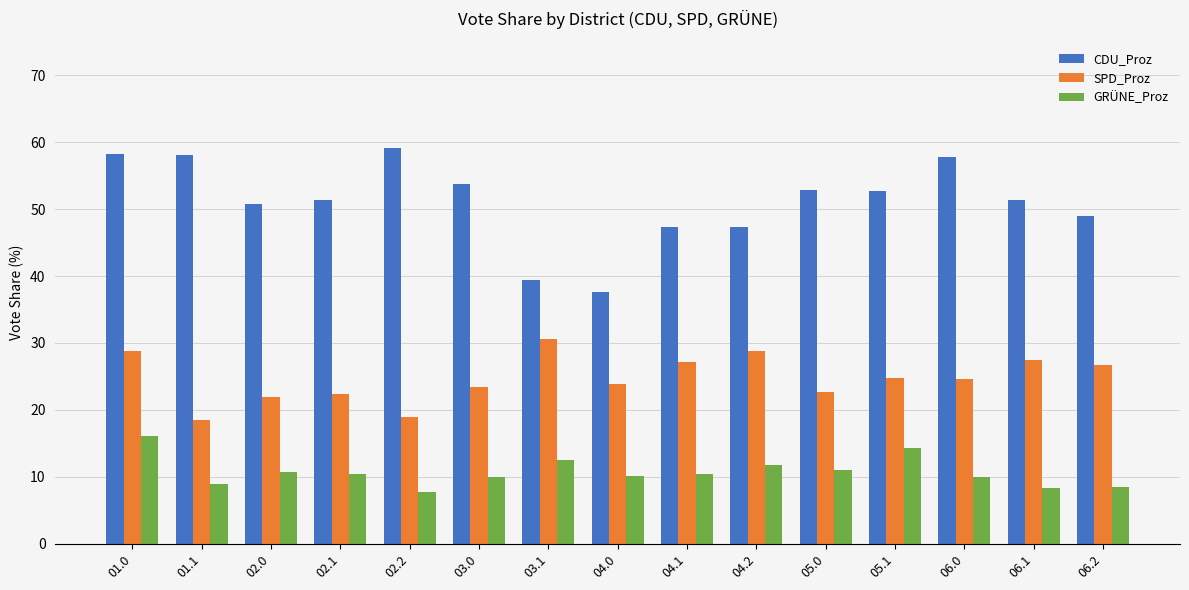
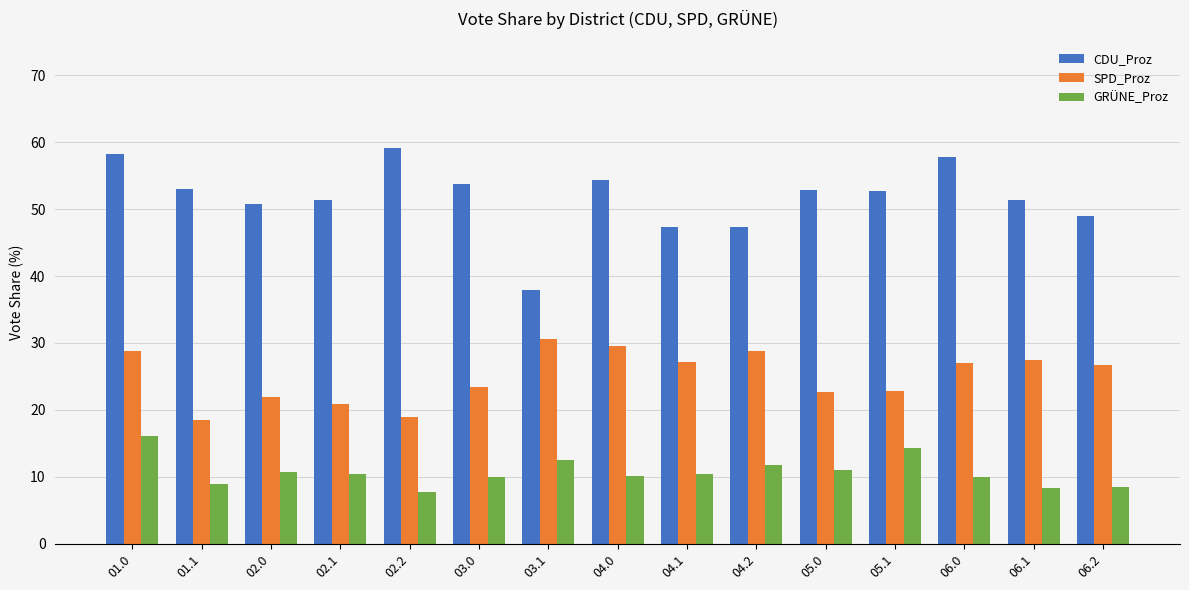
CDU_Proz, 01.1: 58 -> 53
SPD_Proz, 02.1: 22 -> 21
CDU_Proz, 03.1: 39 -> 38
CDU_Proz, 04.0: 38 -> 54
SPD_Proz, 04.0: 24 -> 30
SPD_Proz, 05.1: 25 -> 23
SPD_Proz, 06.0: 25 -> 27
